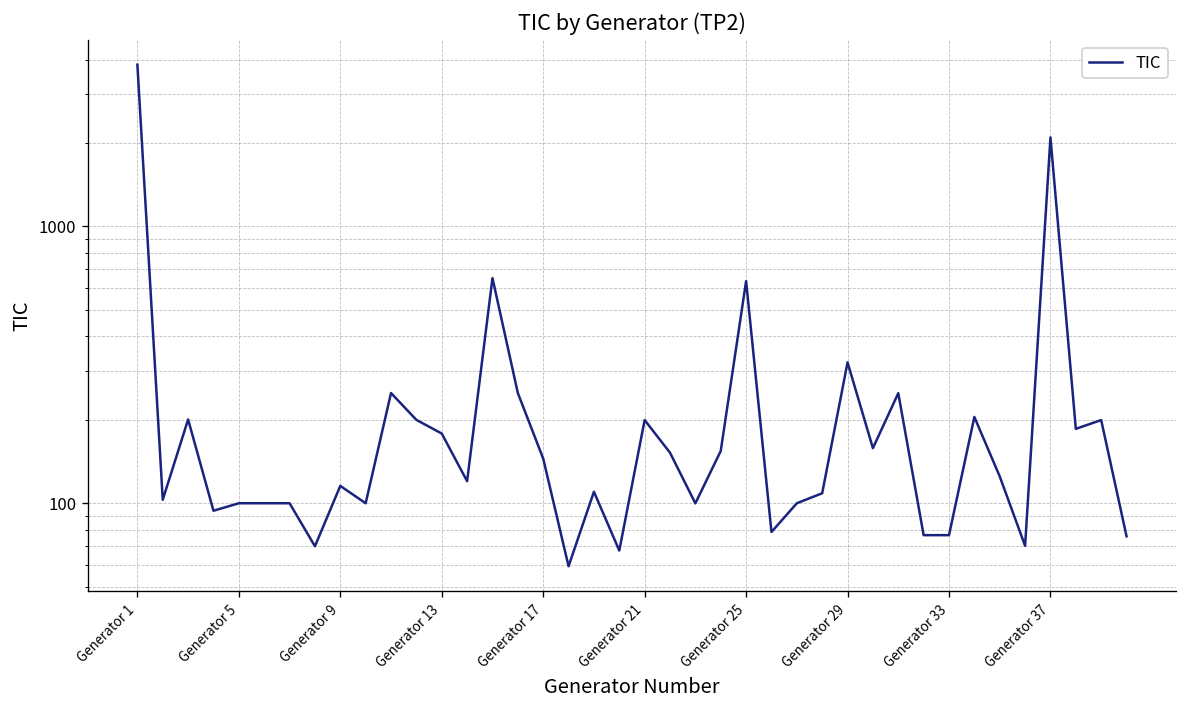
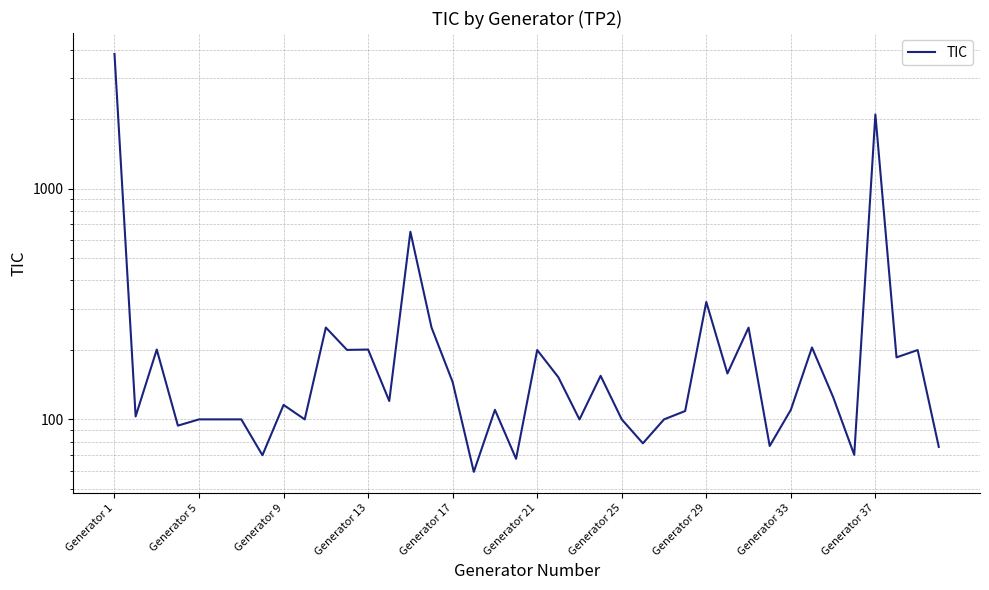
Generator 13: 180 -> 200
Generator 25: 630 -> 100
Generator 33: 77 -> 110
